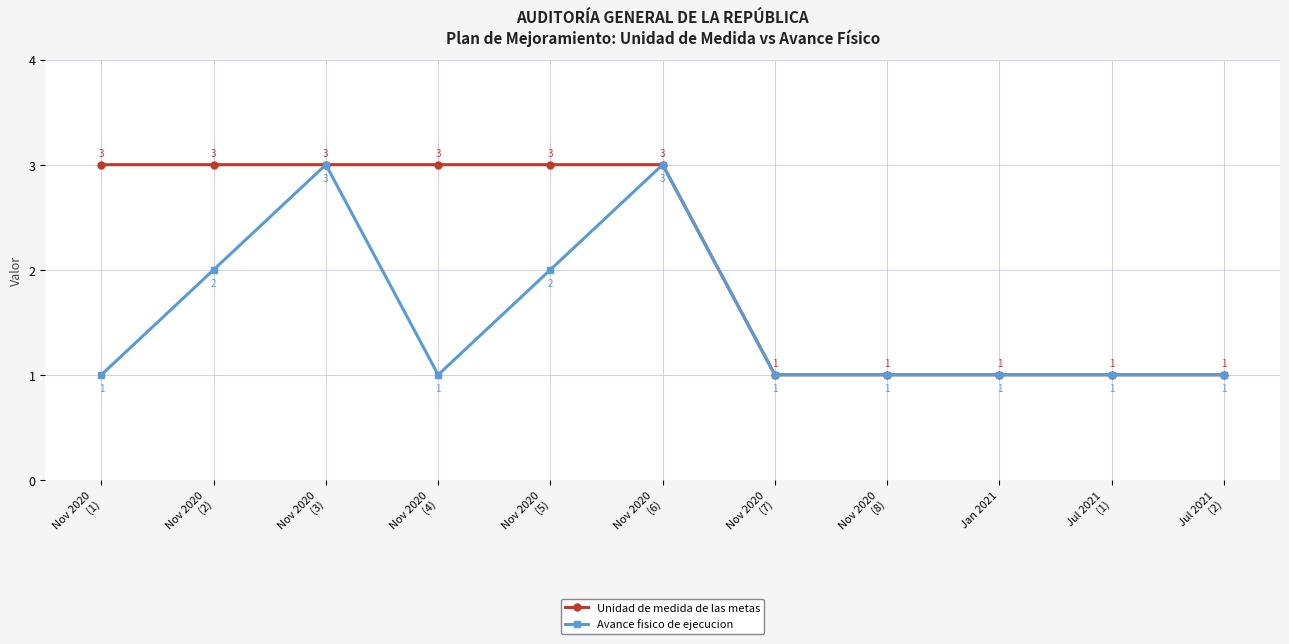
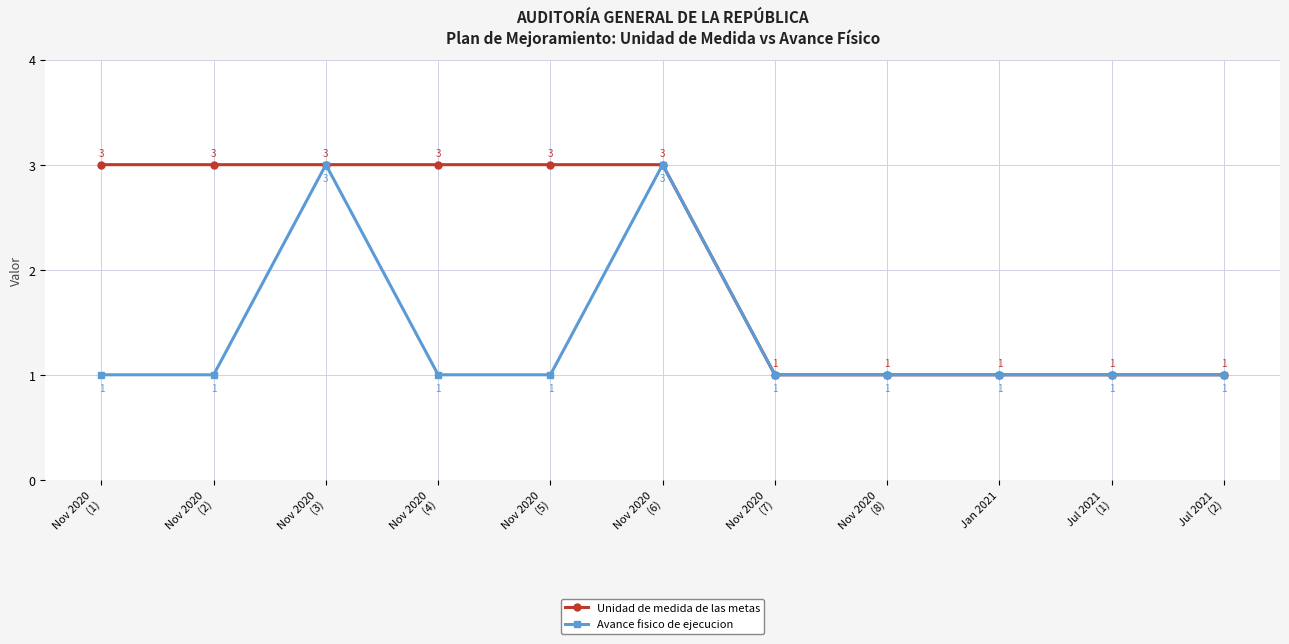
Avance fisico de ejecucion, Nov 2020 (2): 2 -> 1
Avance fisico de ejecucion, Nov 2020 (5): 2 -> 1
